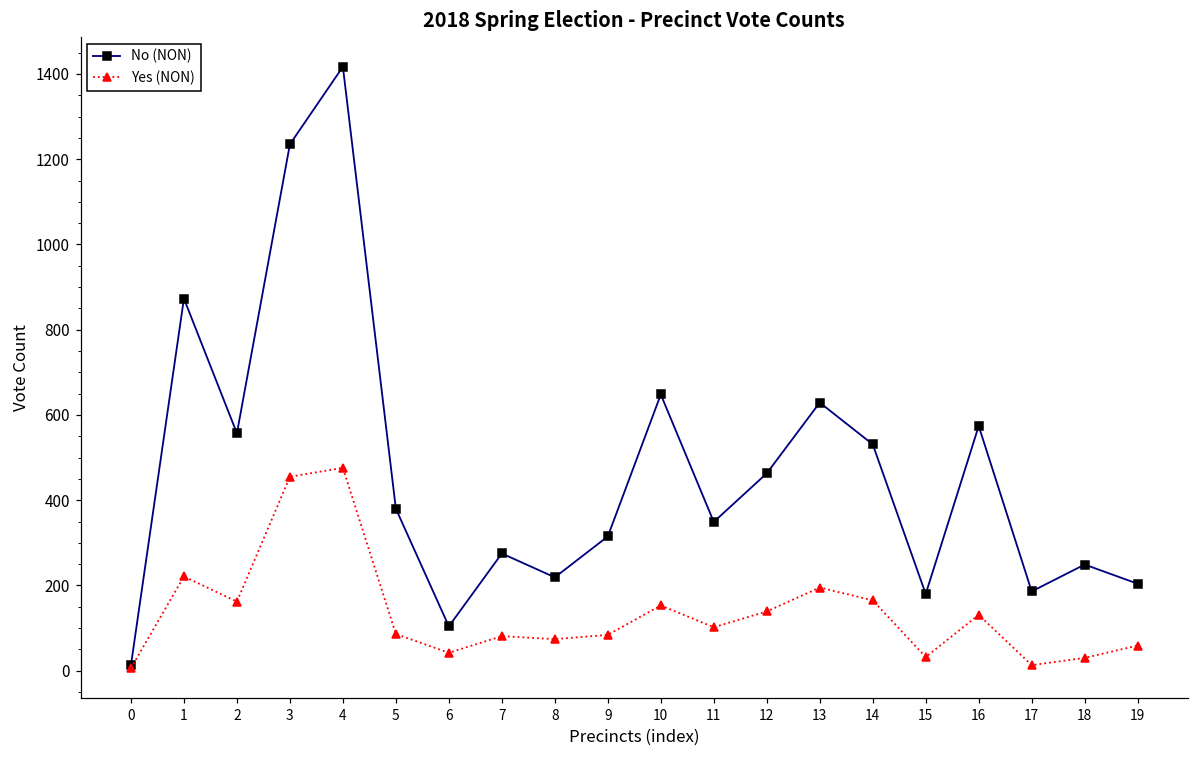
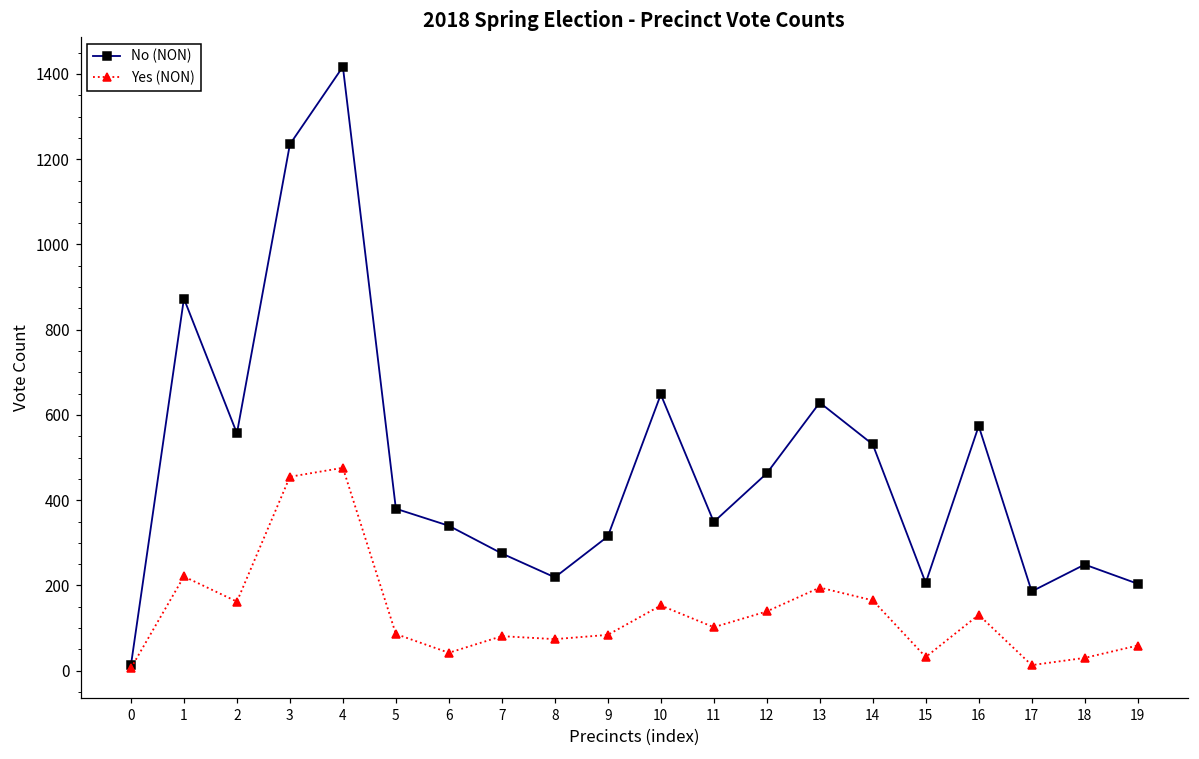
No (NON), 6: 100 -> 340
No (NON), 15: 180 -> 210
